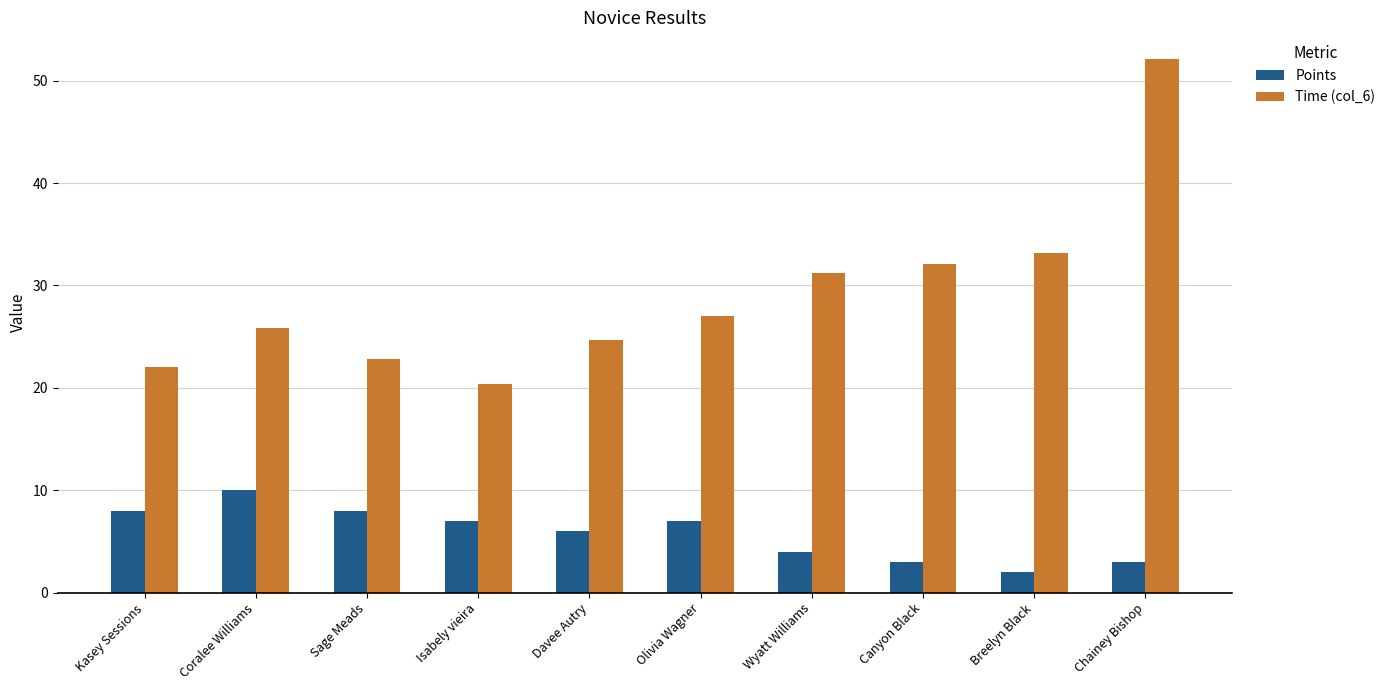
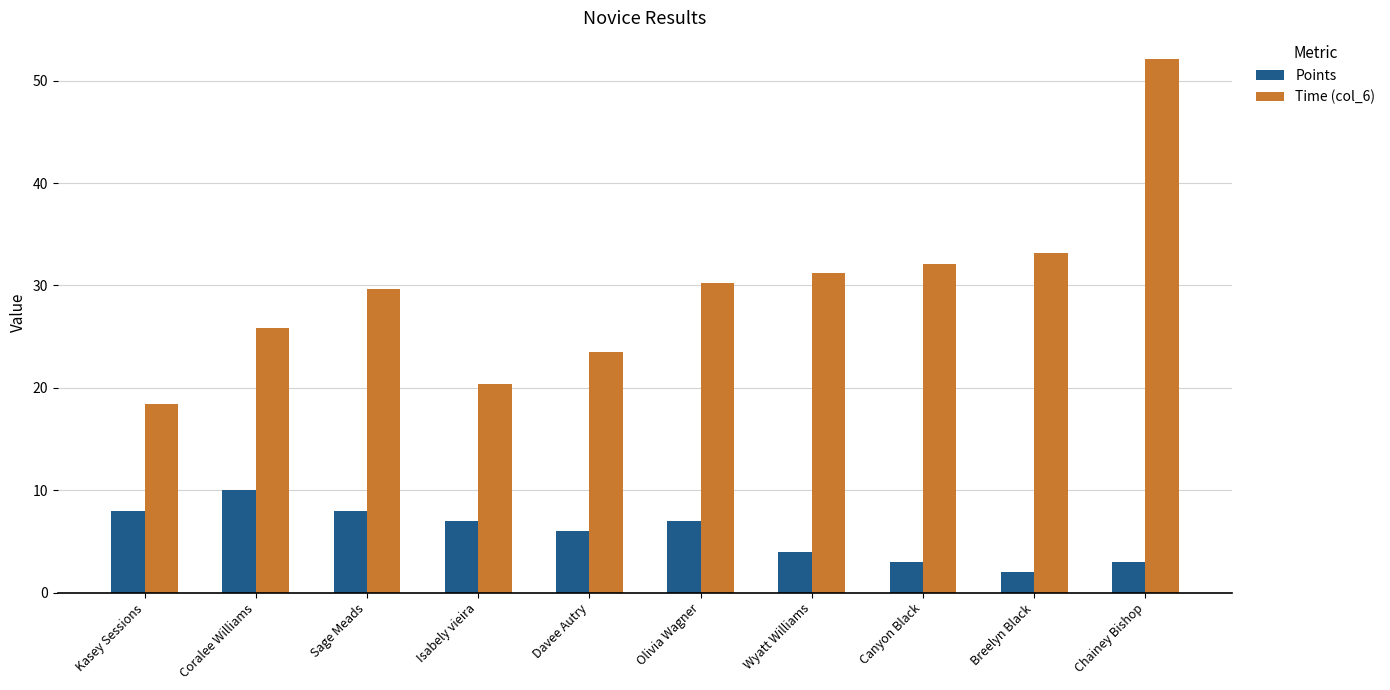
Time (col_6), Kasey Sessions: 22.0 -> 18.5
Time (col_6), Sage Meads: 22.9 -> 29.6
Time (col_6), Davee Autry: 24.7 -> 23.5
Time (col_6), Olivia Wagner: 27.1 -> 30.2
